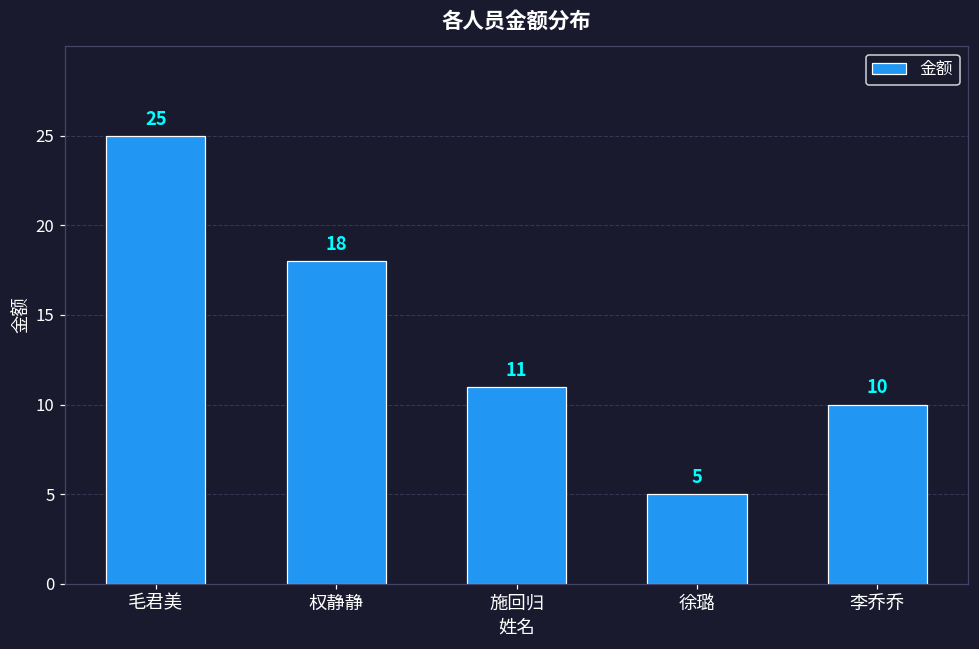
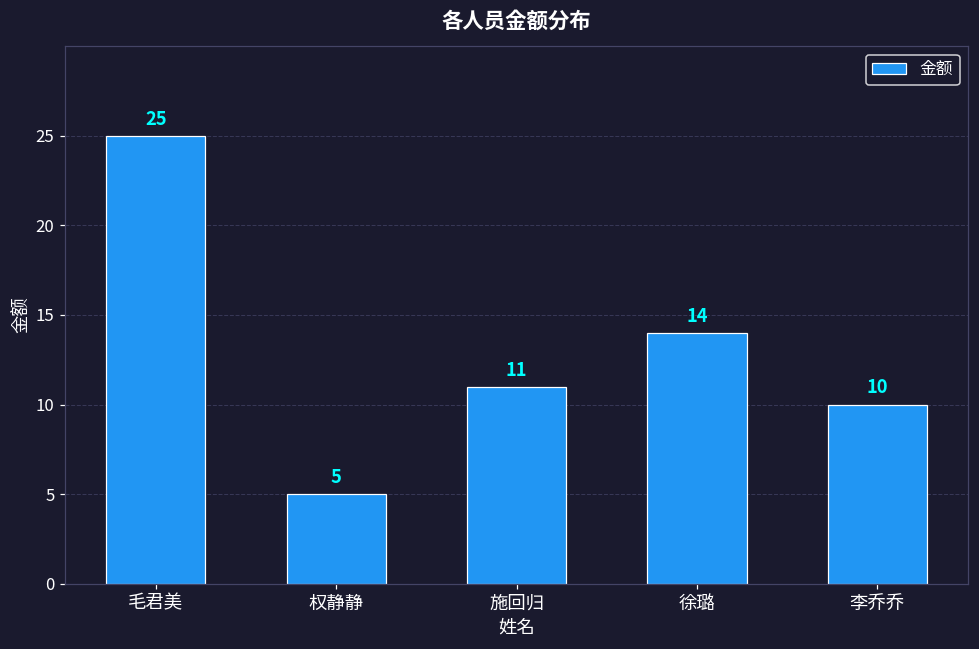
权静静: 18 -> 5
徐璐: 5 -> 14
